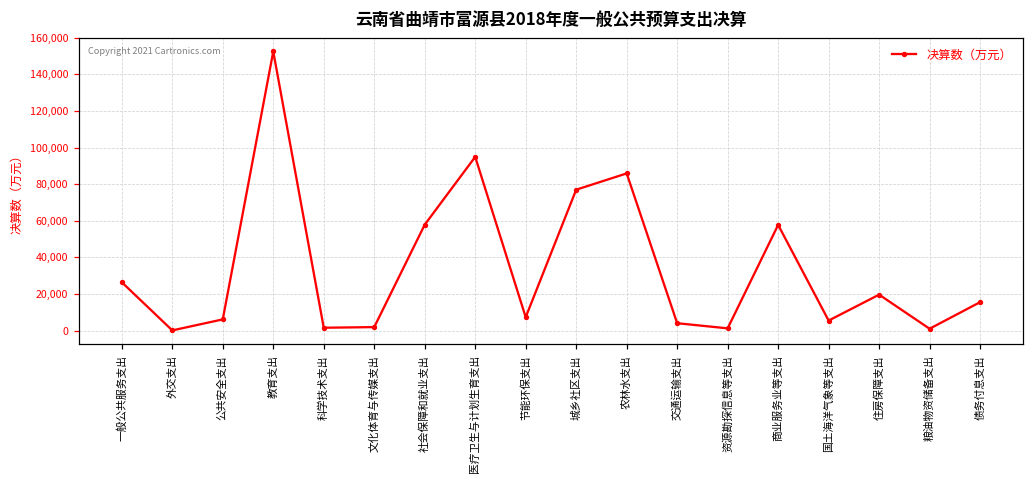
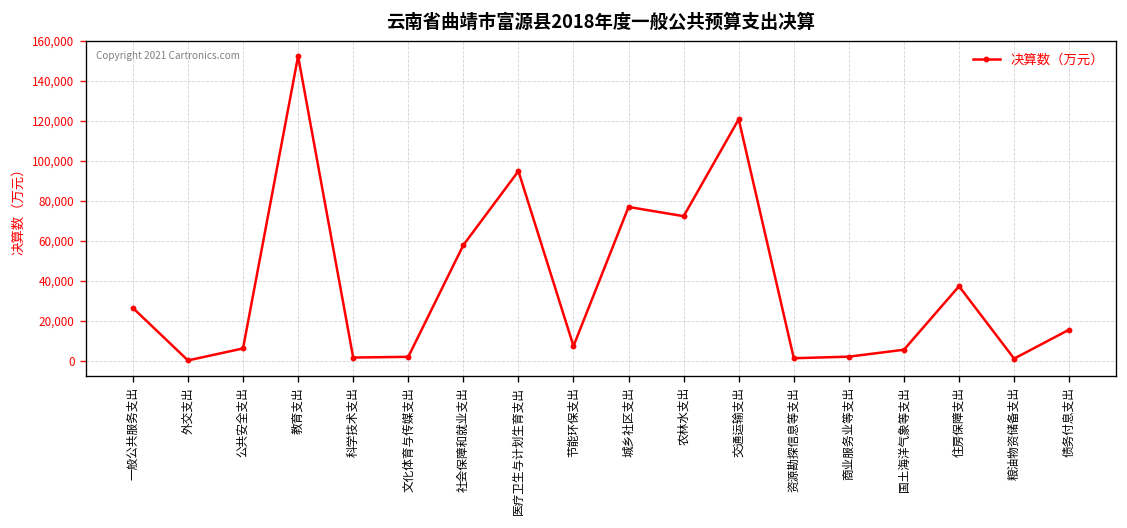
农林水支出: 86,000 -> 72,000
交通运输支出: 4,000 -> 121,000
商业服务业等支出: 58,000 -> 2,000
住房保障支出: 20,000 -> 37,000
